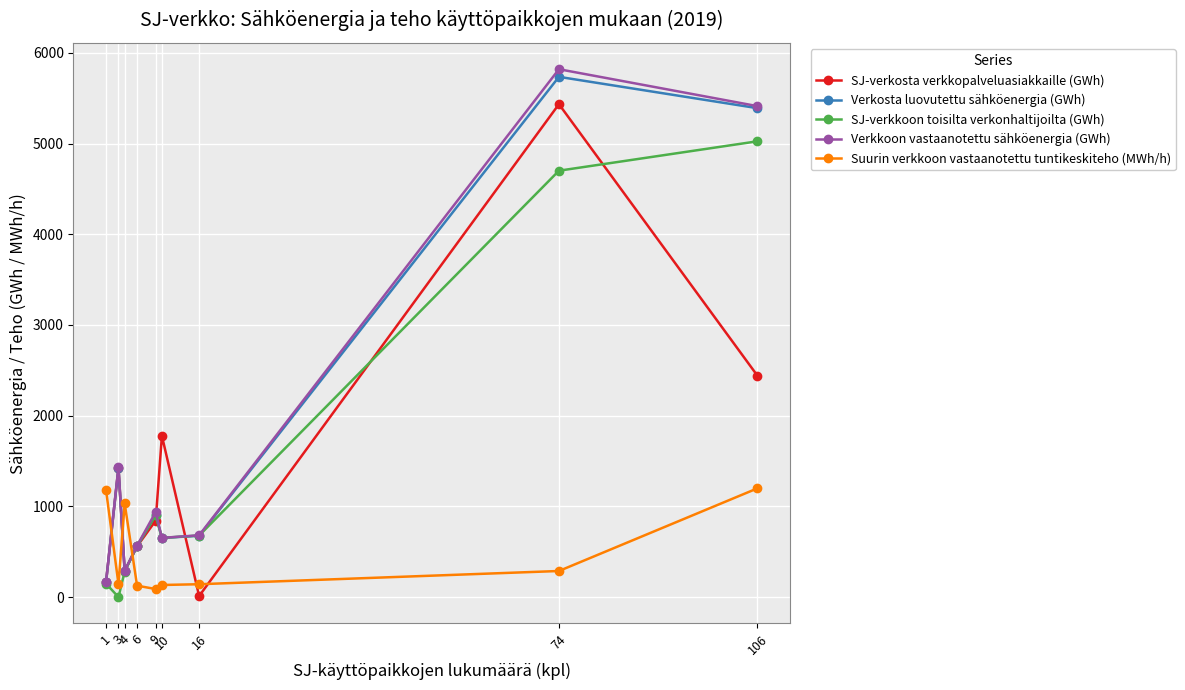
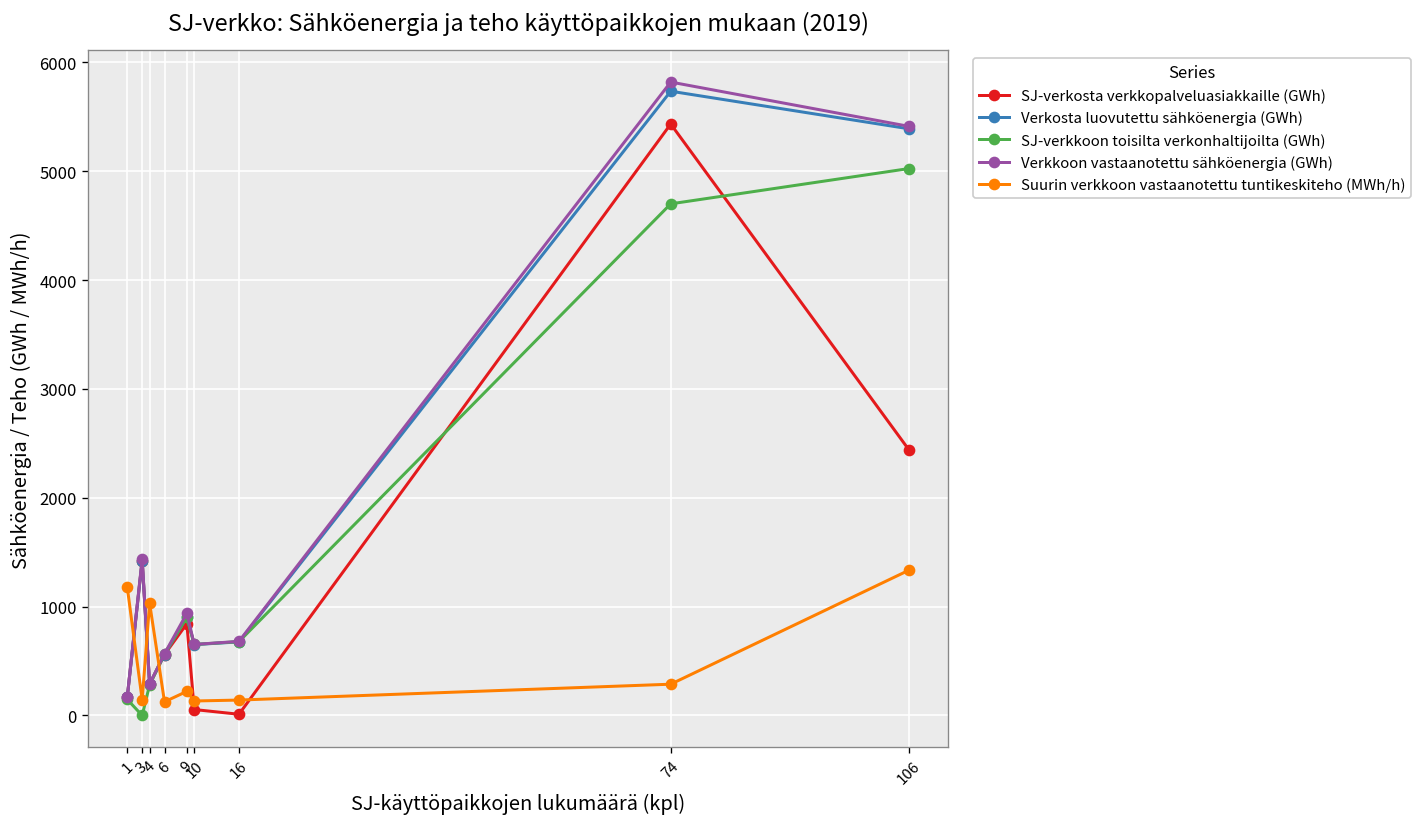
Suurin verkkoon vastaanotettu tuntikeskiteho (MWh/h), 9: 100 -> 200
SJ-verkosta verkkopalveluasiakkaille (GWh), 10: 1800 -> 100
Suurin verkkoon vastaanotettu tuntikeskiteho (MWh/h), 106: 1200 -> 1300
